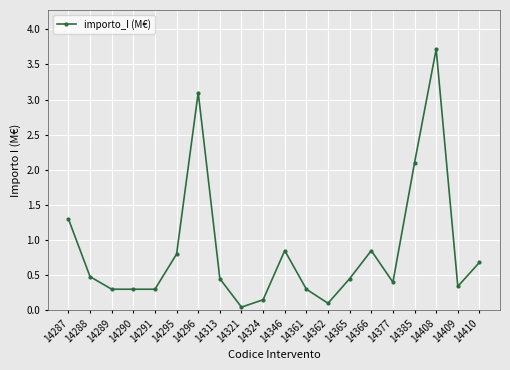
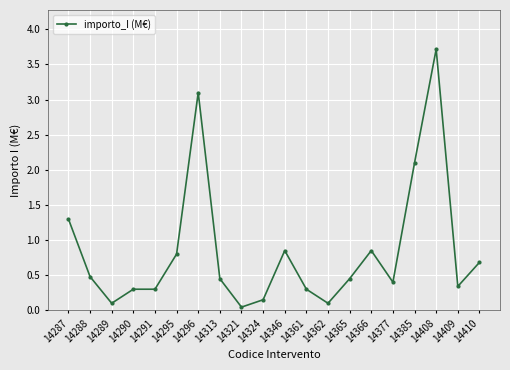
14289: 0.3 -> 0.1
